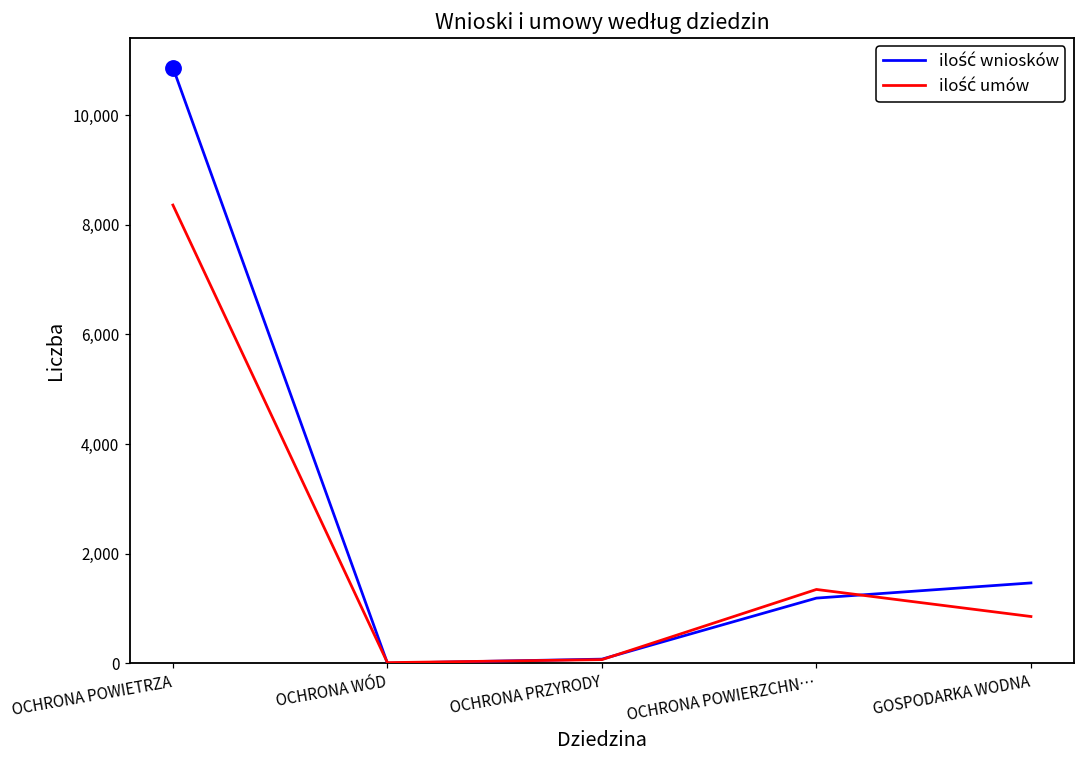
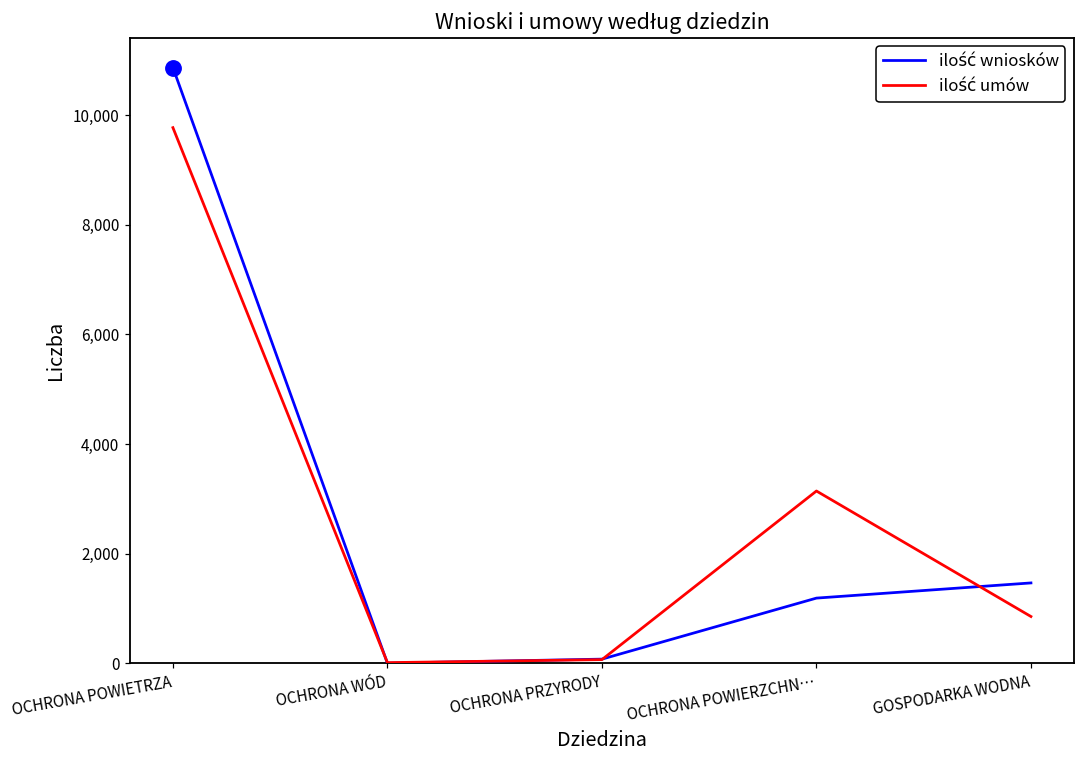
ilość umów, OCHRONA POWIETRZA: 8,400 -> 9,800
ilość umów, OCHRONA POWIERZCHN…: 1,300 -> 3,100
